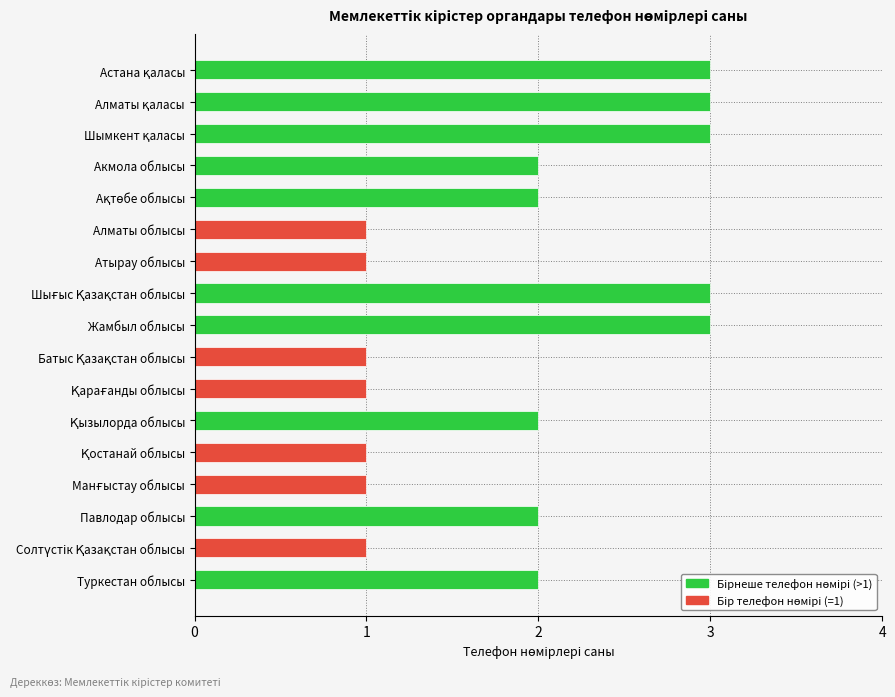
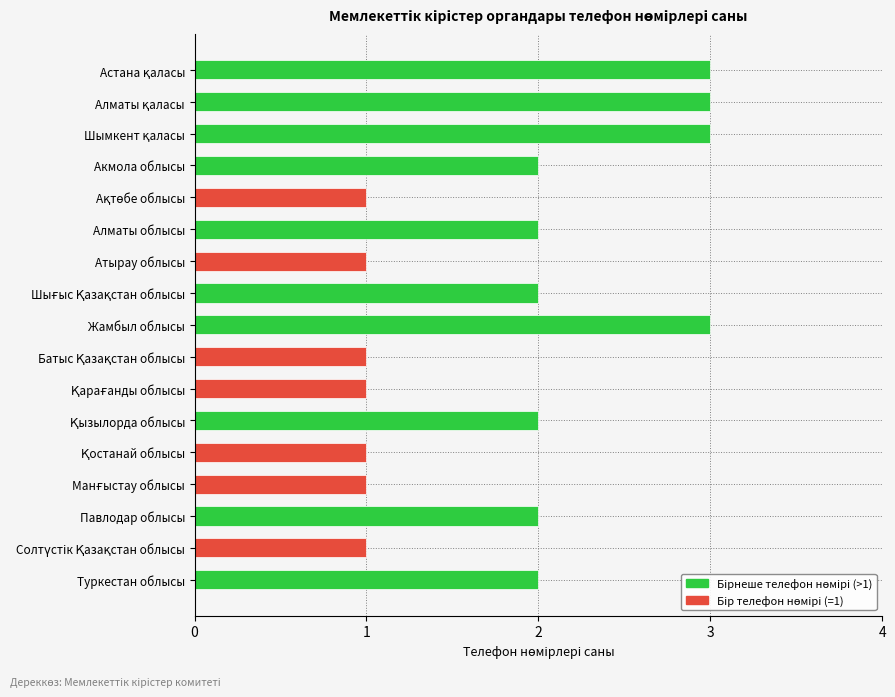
Ақтөбе облысы: 2 -> 1
Алматы облысы: 1 -> 2
Шығыс Қазақстан облысы: 3 -> 2
